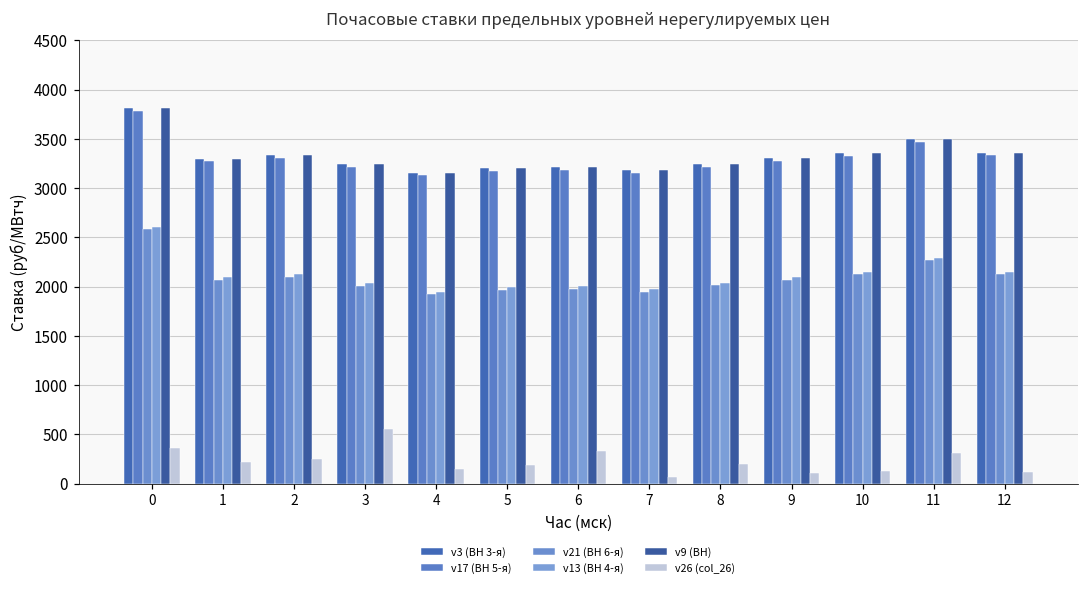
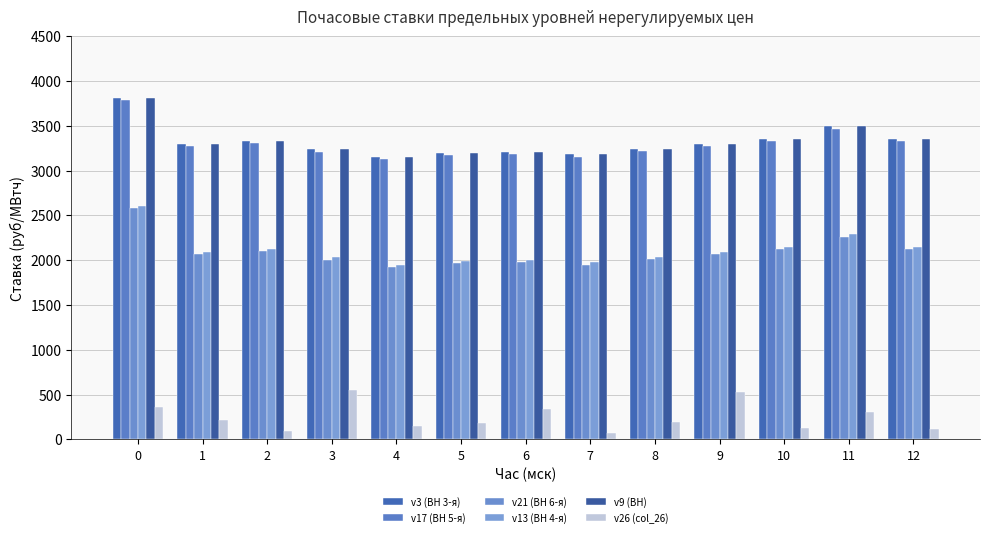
v26 (col_26), 2: 200 -> 100
v26 (col_26), 9: 100 -> 500
